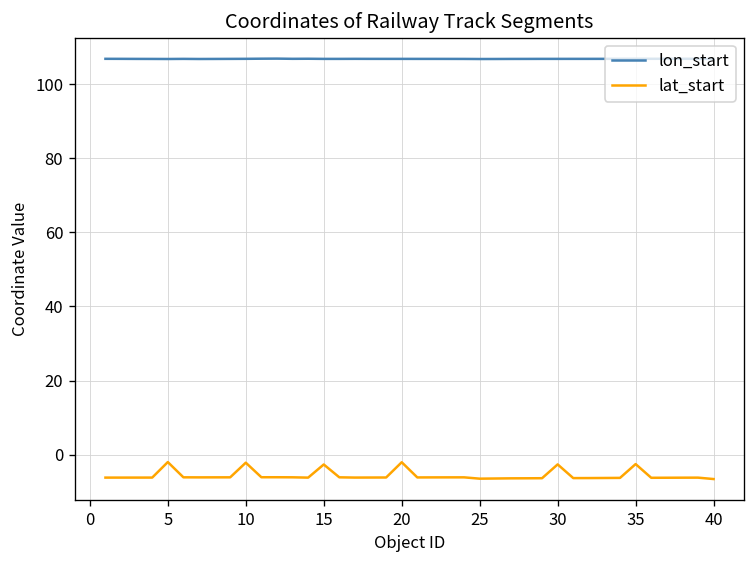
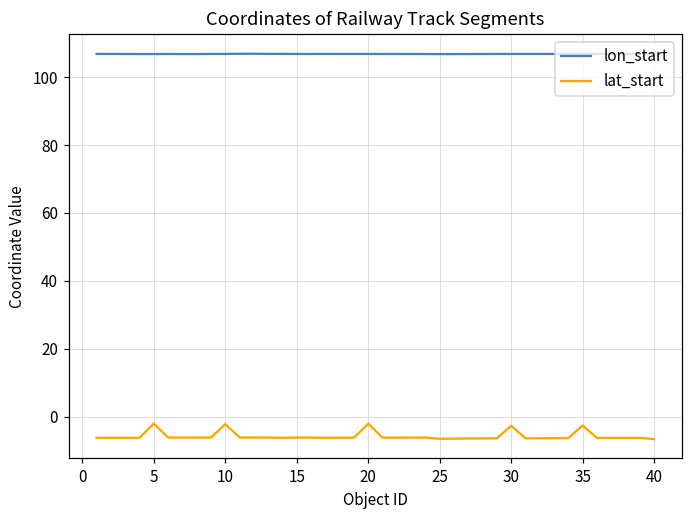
lat_start, 15: -3 -> -6
